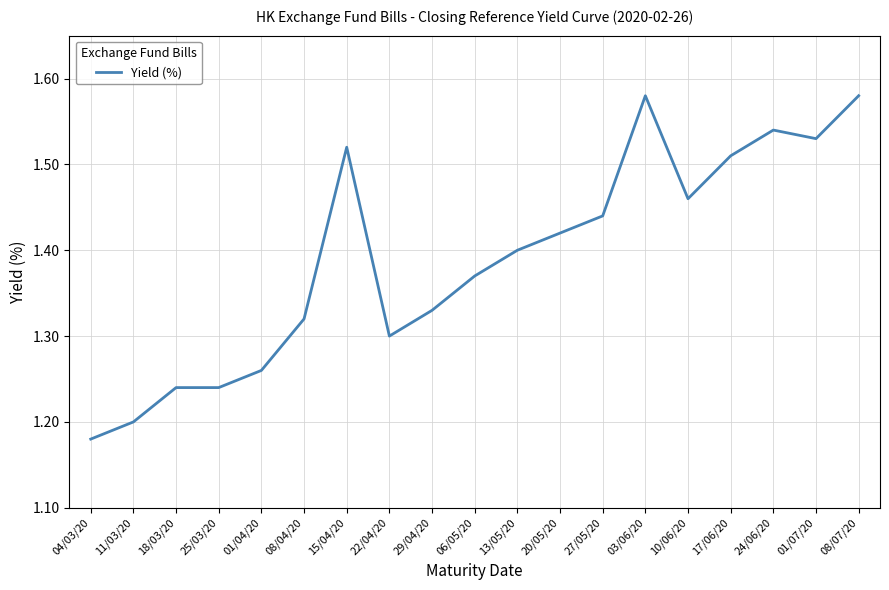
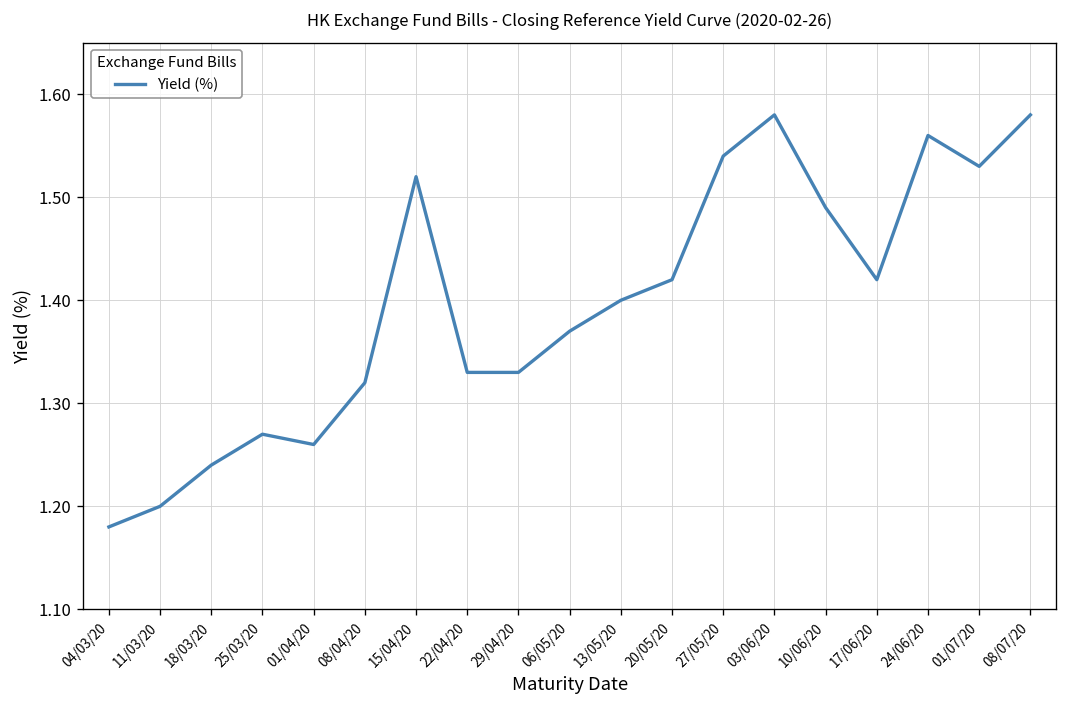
25/03/20: 1.24 -> 1.27
22/04/20: 1.30 -> 1.33
27/05/20: 1.44 -> 1.54
10/06/20: 1.46 -> 1.49
17/06/20: 1.51 -> 1.42
24/06/20: 1.54 -> 1.56
